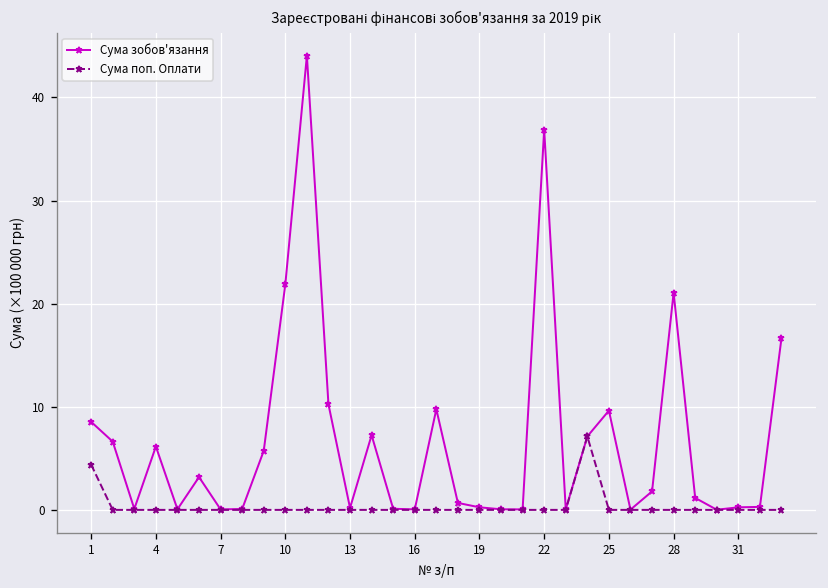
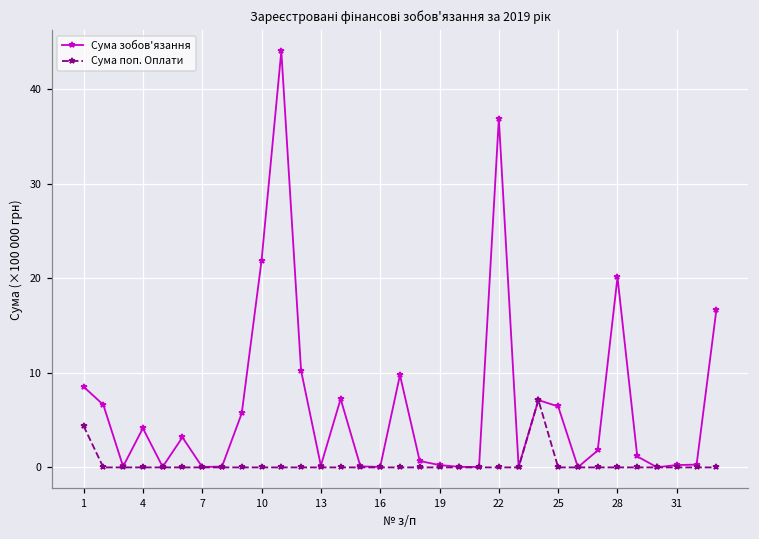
Сума зобов'язання, 4: 6 -> 4
Сума зобов'язання, 25: 10 -> 6
Сума зобов'язання, 28: 21 -> 20
